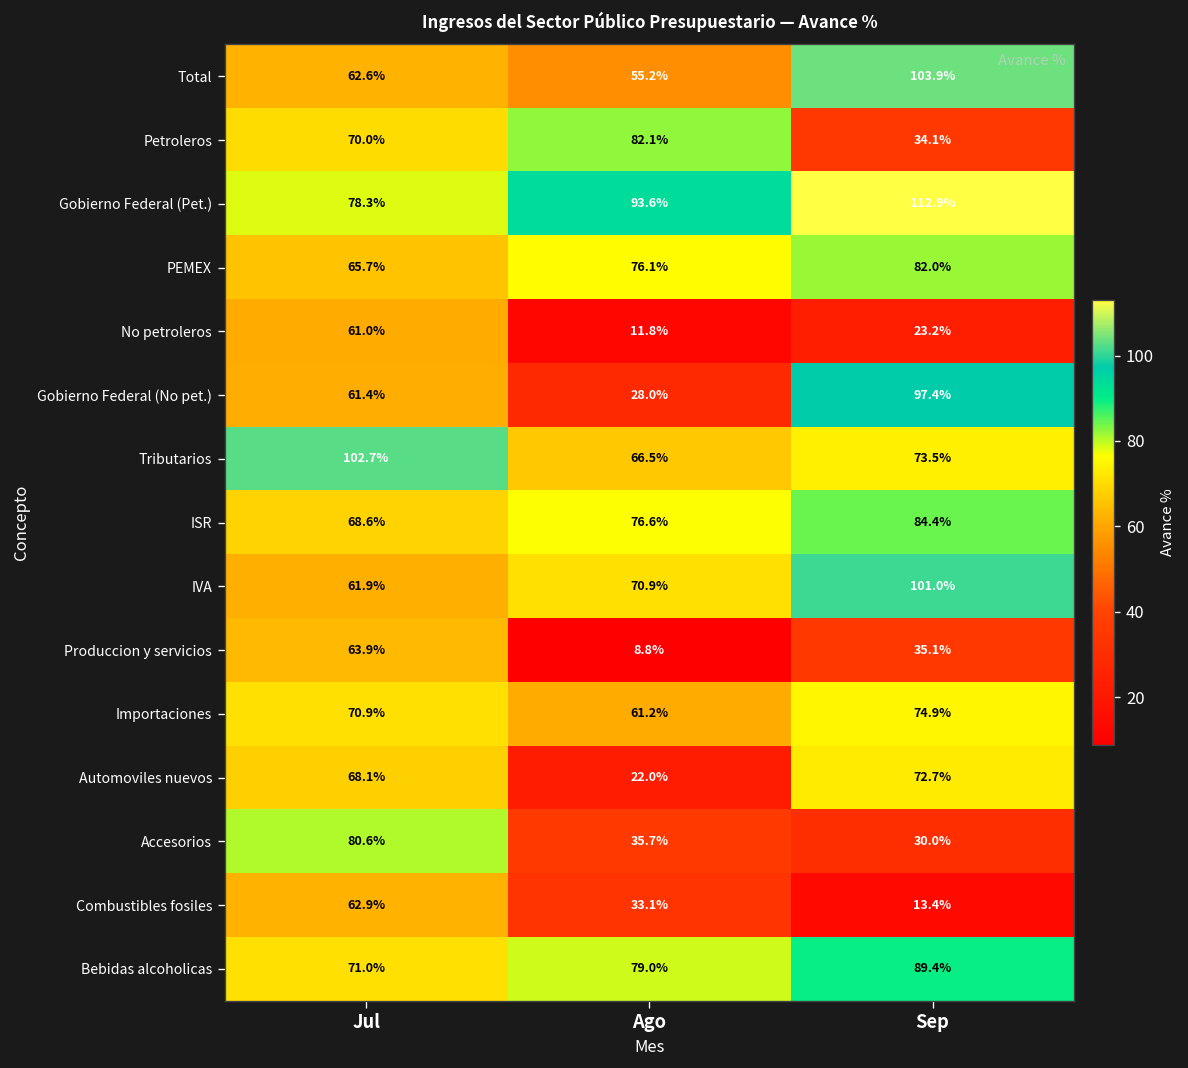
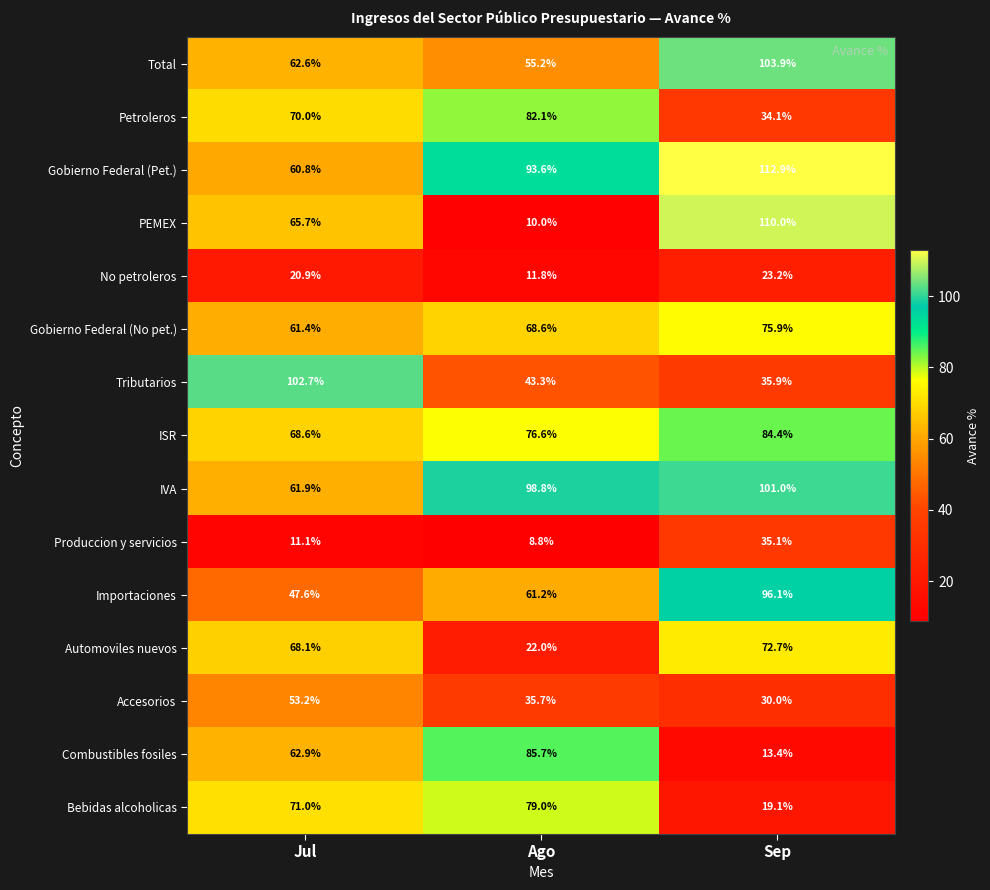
Gobierno Federal (Pet.), Jul: 78.3% -> 60.8%
PEMEX, Ago: 76.1% -> 10.0%
PEMEX, Sep: 82.0% -> 110.0%
No petroleros, Jul: 61.0% -> 20.9%
Gobierno Federal (No pet.), Ago: 28.0% -> 68.6%
Gobierno Federal (No pet.), Sep: 97.4% -> 75.9%
Tributarios, Ago: 66.5% -> 43.3%
Tributarios, Sep: 73.5% -> 35.9%
IVA, Ago: 70.9% -> 98.8%
Produccion y servicios, Jul: 63.9% -> 11.1%
Importaciones, Jul: 70.9% -> 47.6%
Importaciones, Sep: 74.9% -> 96.1%
Accesorios, Jul: 80.6% -> 53.2%
Combustibles fosiles, Ago: 33.1% -> 85.7%
Bebidas alcoholicas, Sep: 89.4% -> 19.1%
